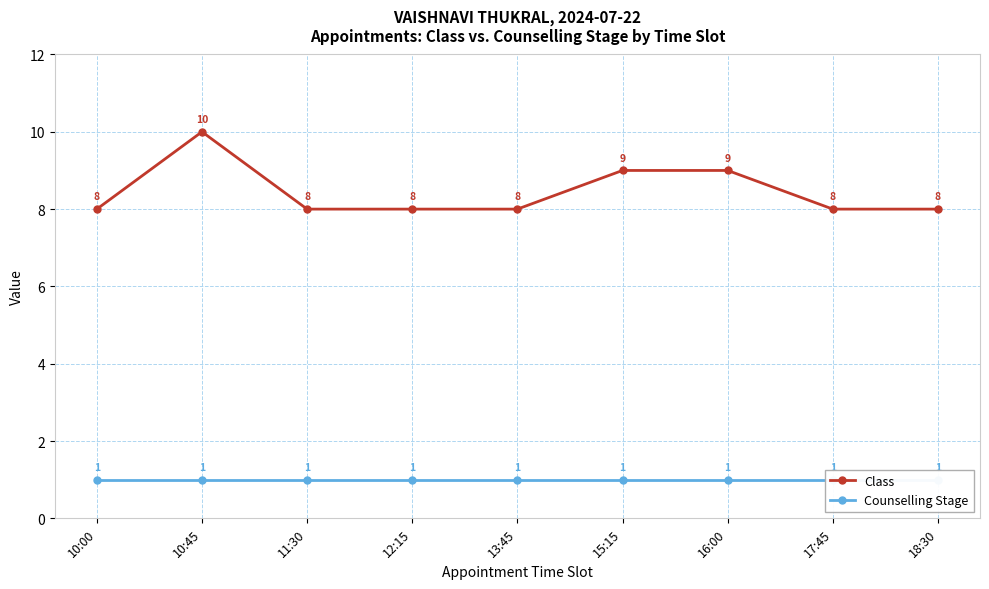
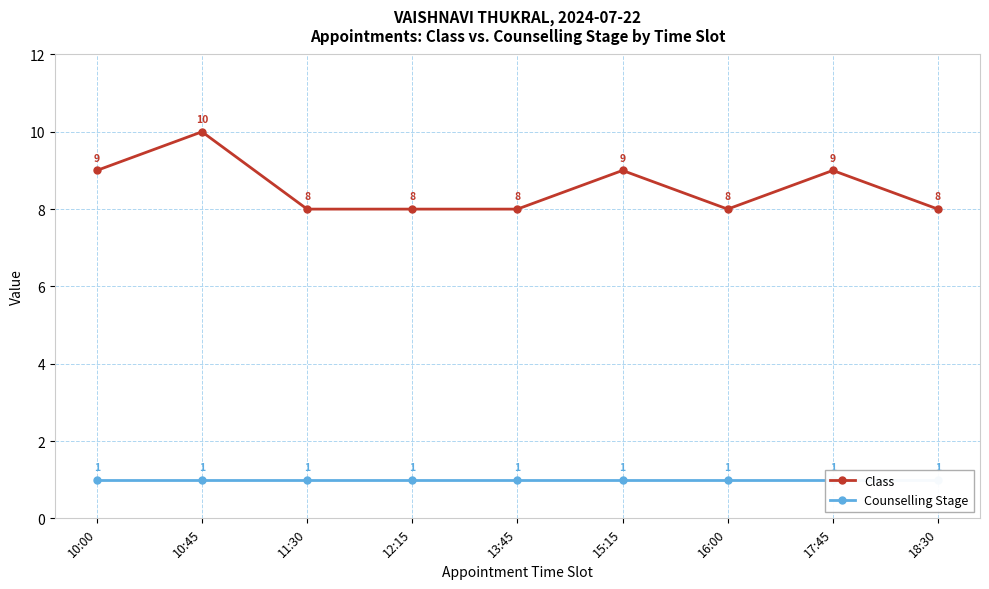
Class, 10:00: 8 -> 9
Class, 16:00: 9 -> 8
Class, 17:45: 8 -> 9
